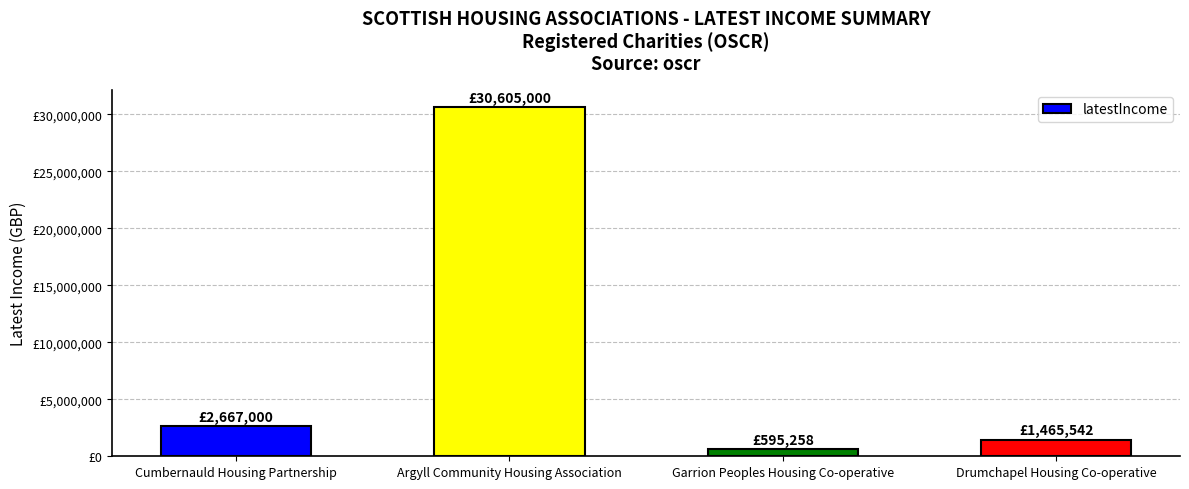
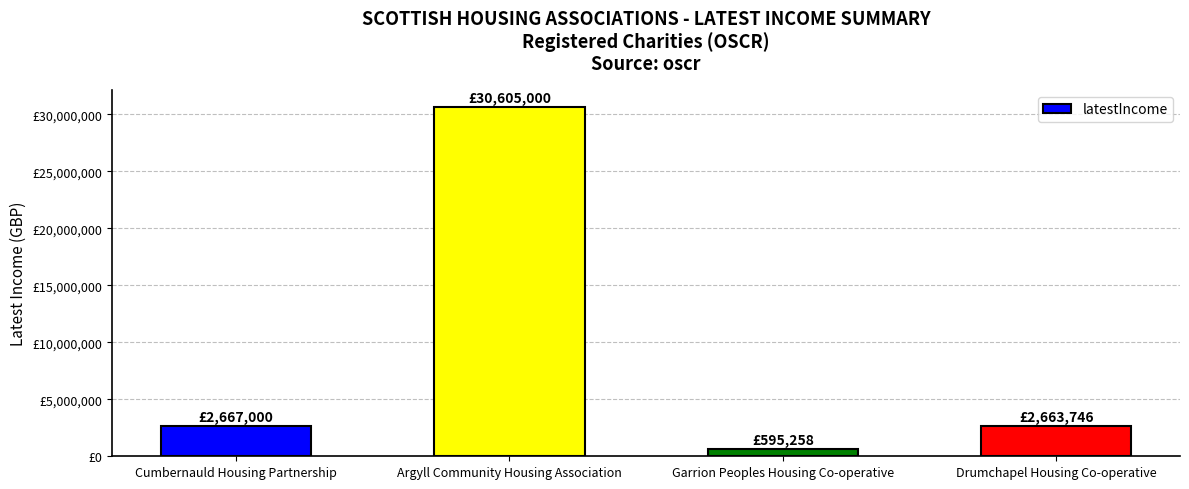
Drumchapel Housing Co-operative: £1,465,542 -> £2,663,746
